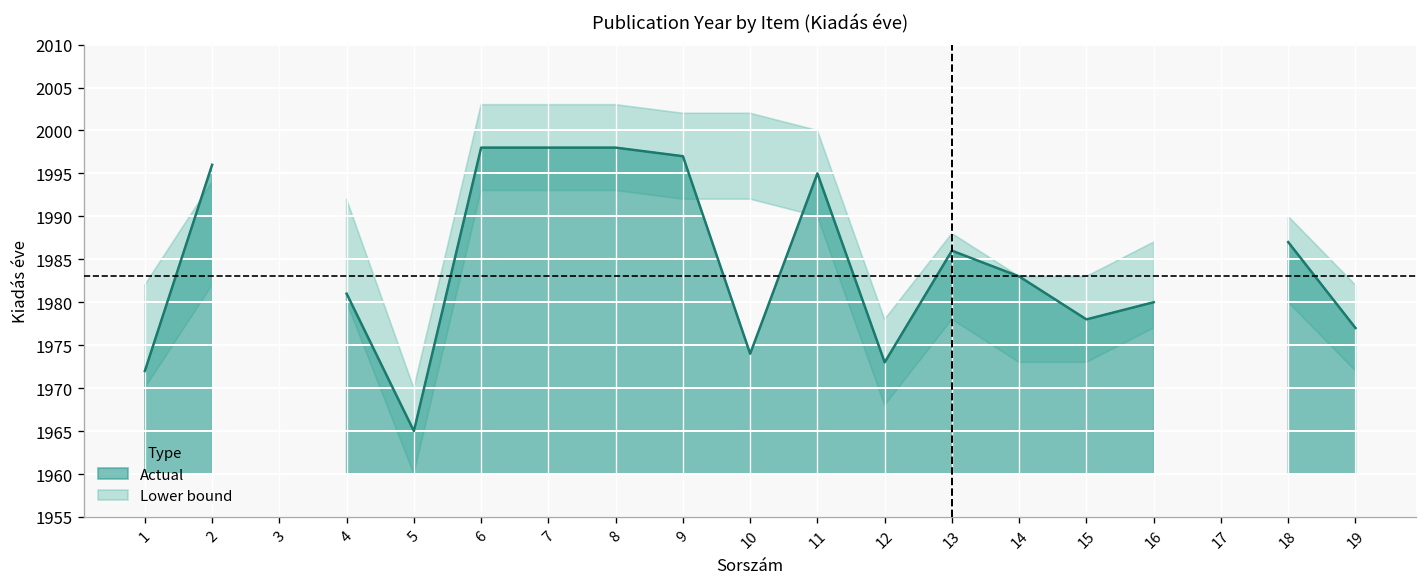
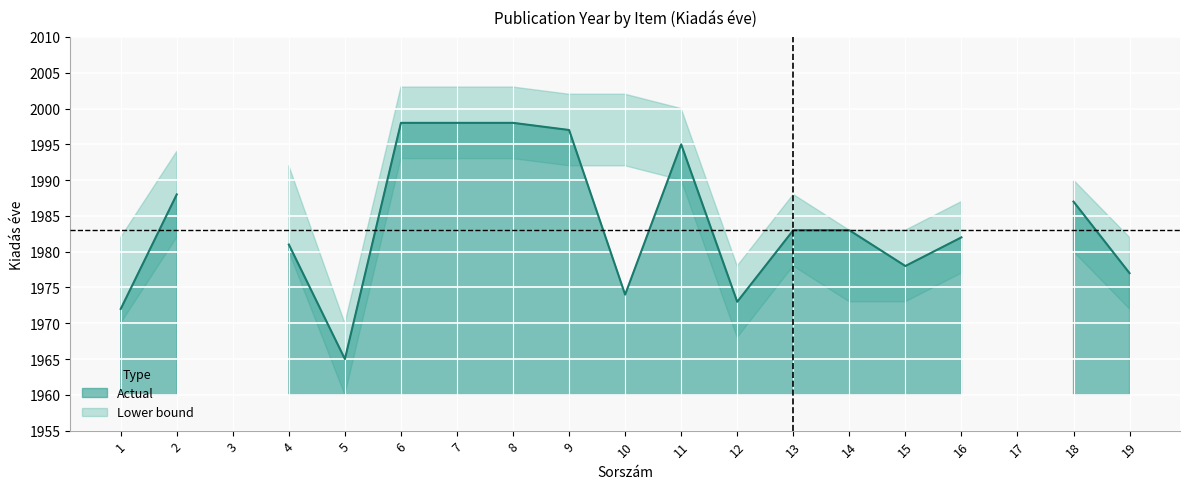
2: 1996 -> 1988
13: 1986 -> 1983
16: 1980 -> 1982
